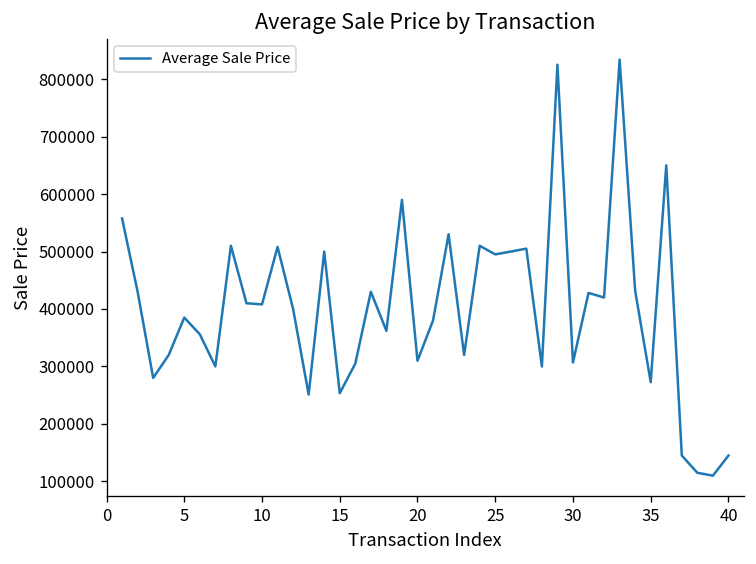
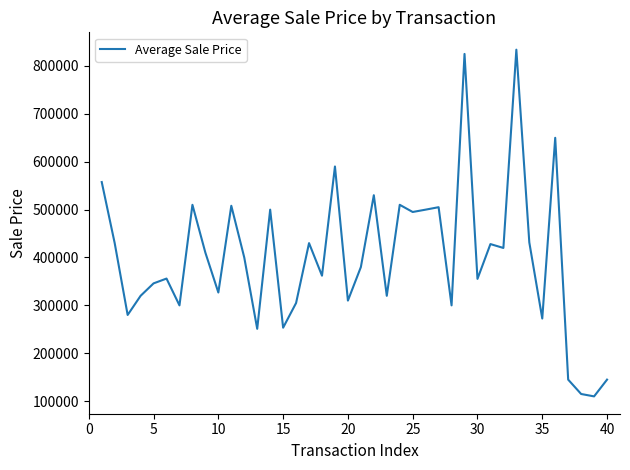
5: 390000 -> 350000
10: 410000 -> 330000
30: 310000 -> 360000
